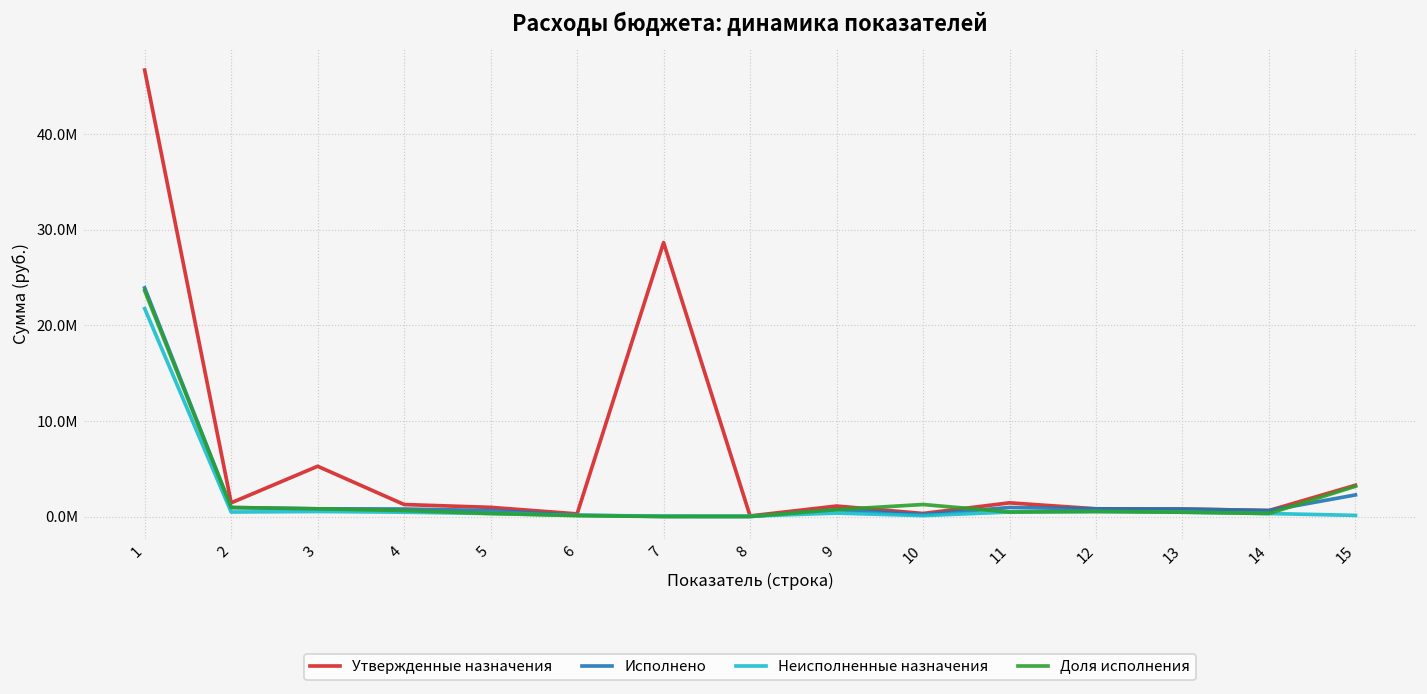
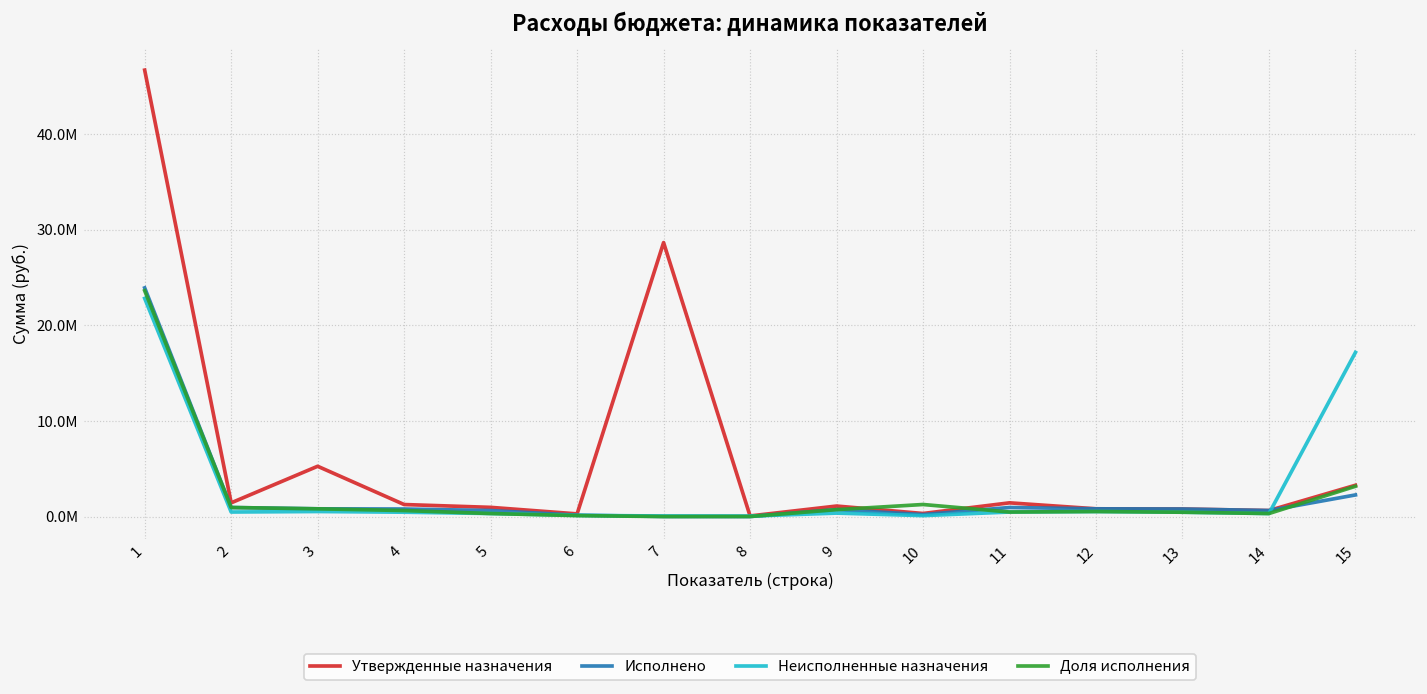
Неисполненные назначения, 1: 22000000 -> 23000000
Неисполненные назначения, 15: 0 -> 17000000
